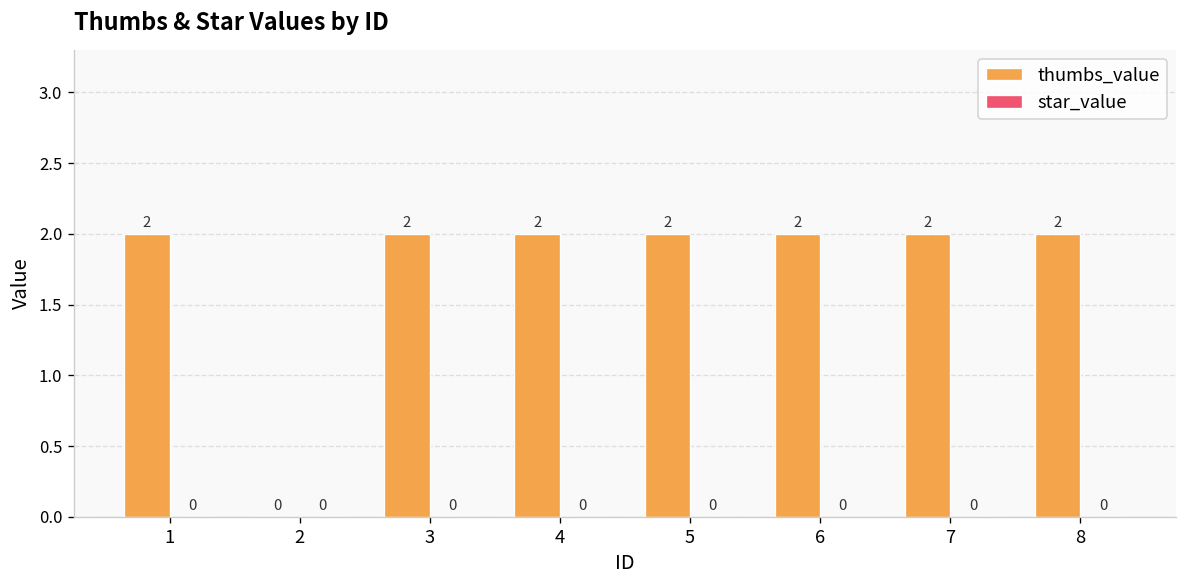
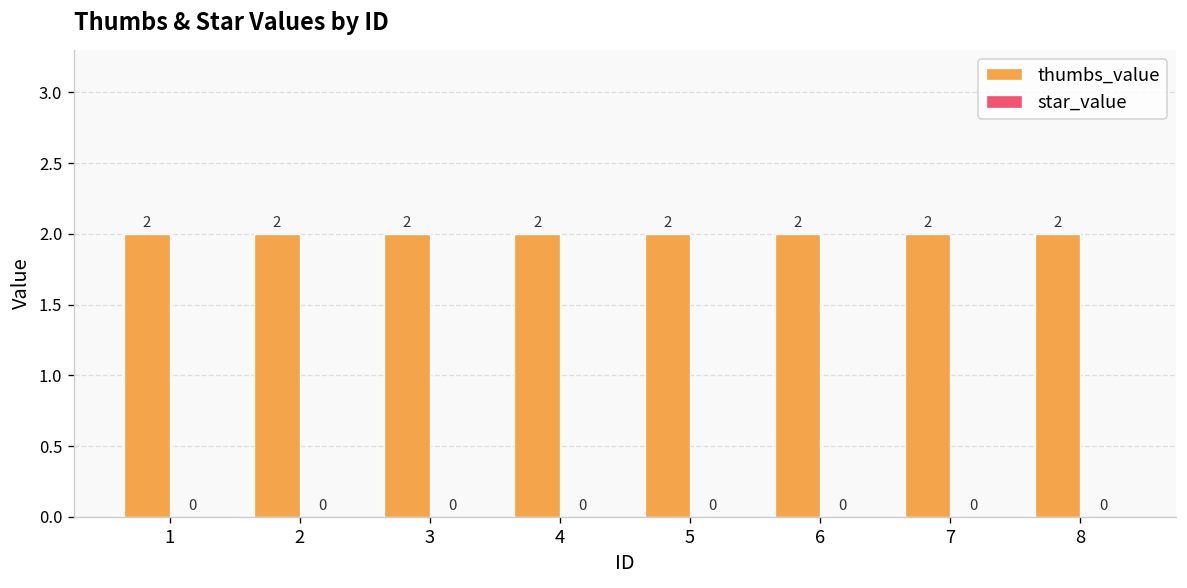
thumbs_value, 2: 0 -> 2
